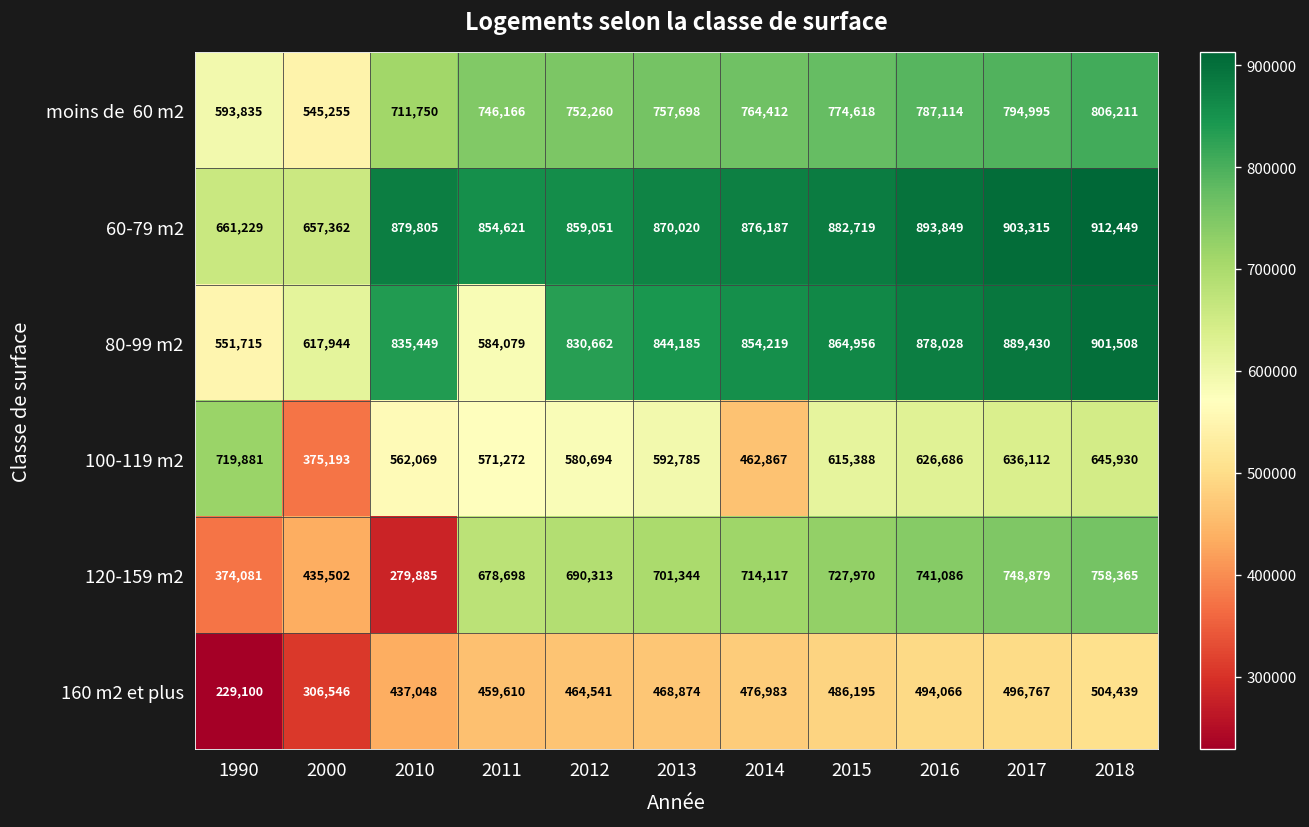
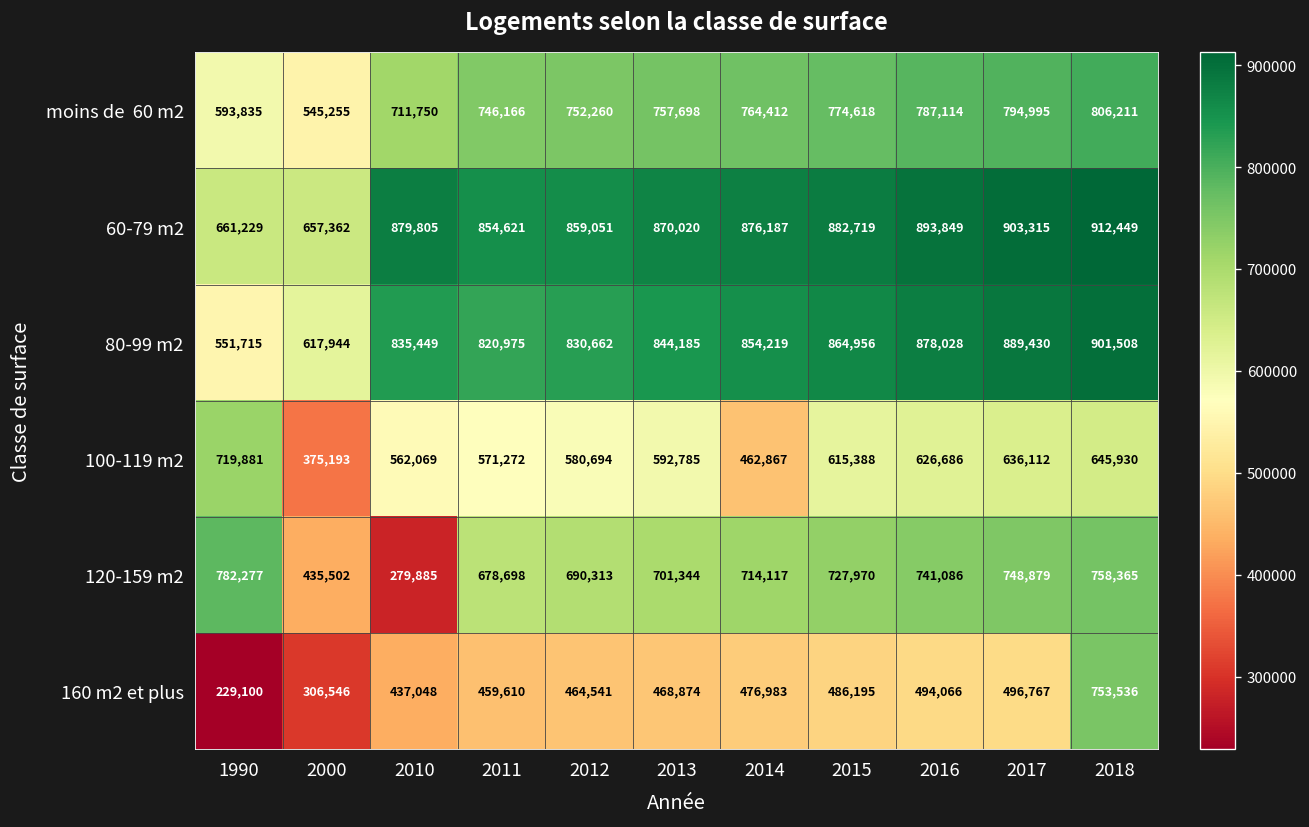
80-99 m2, 2011: 584,079 -> 820,975
120-159 m2, 1990: 374,081 -> 782,277
160 m2 et plus, 2018: 504,439 -> 753,536
